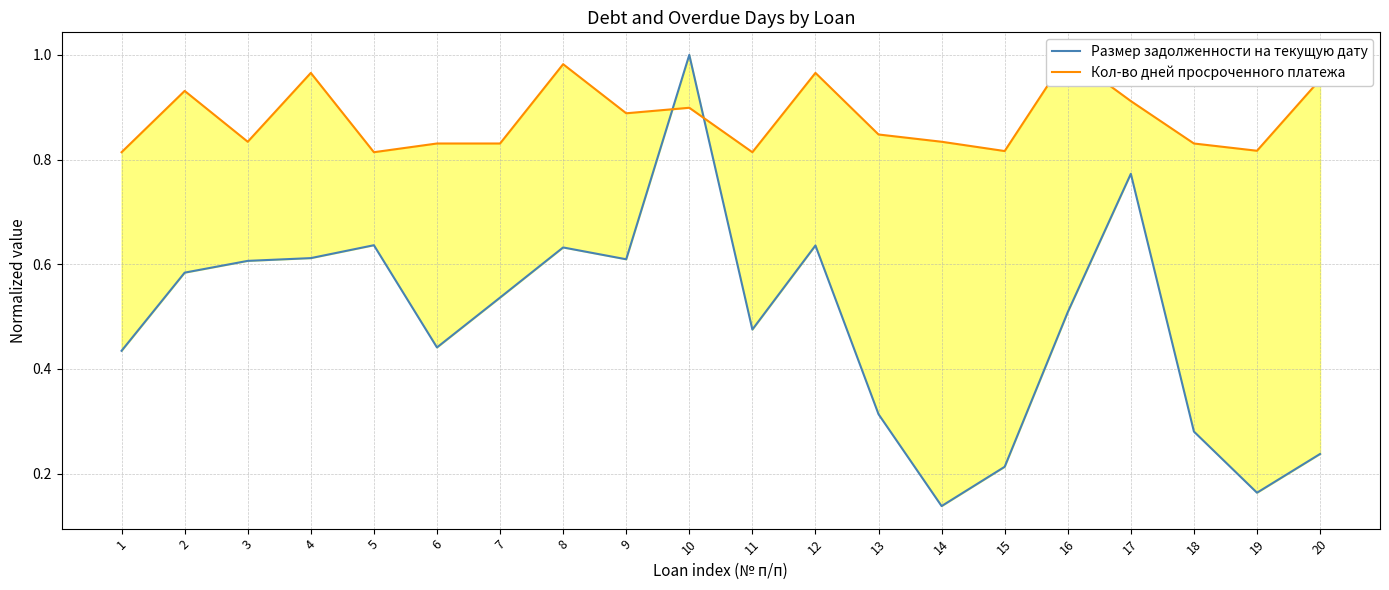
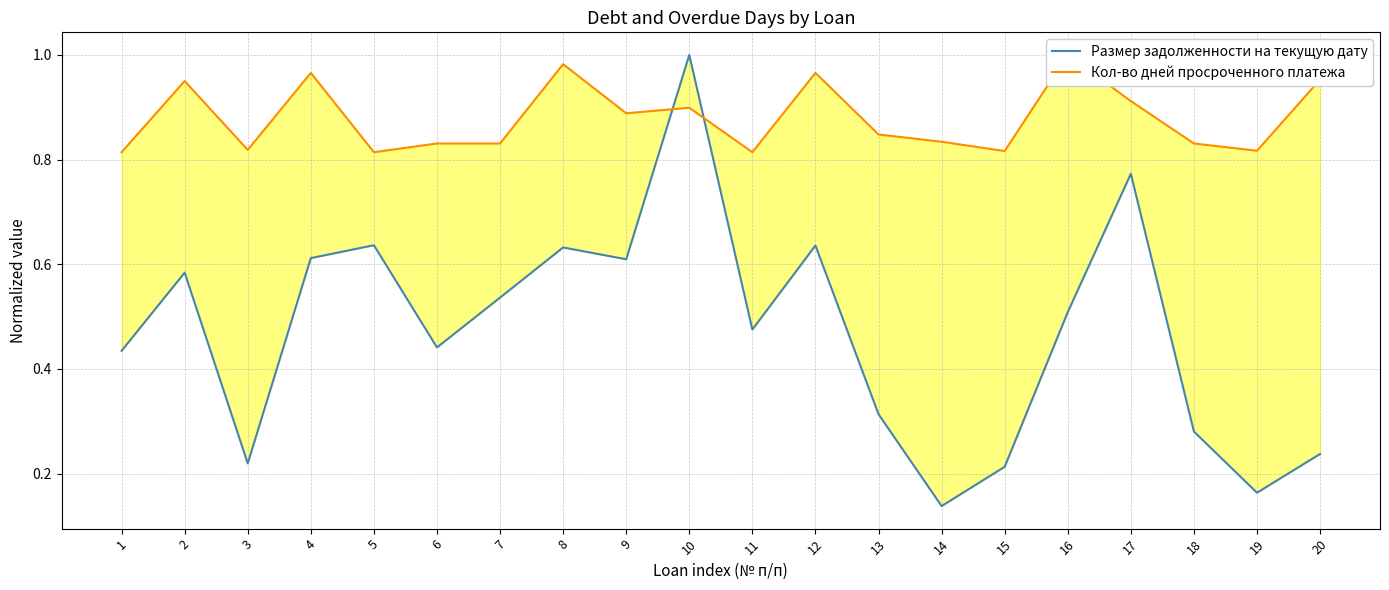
Кол-во дней просроченного платежа, 2: 0.93 -> 0.95
Размер задолженности на текущую дату, 3: 0.61 -> 0.22
Кол-во дней просроченного платежа, 3: 0.83 -> 0.82
